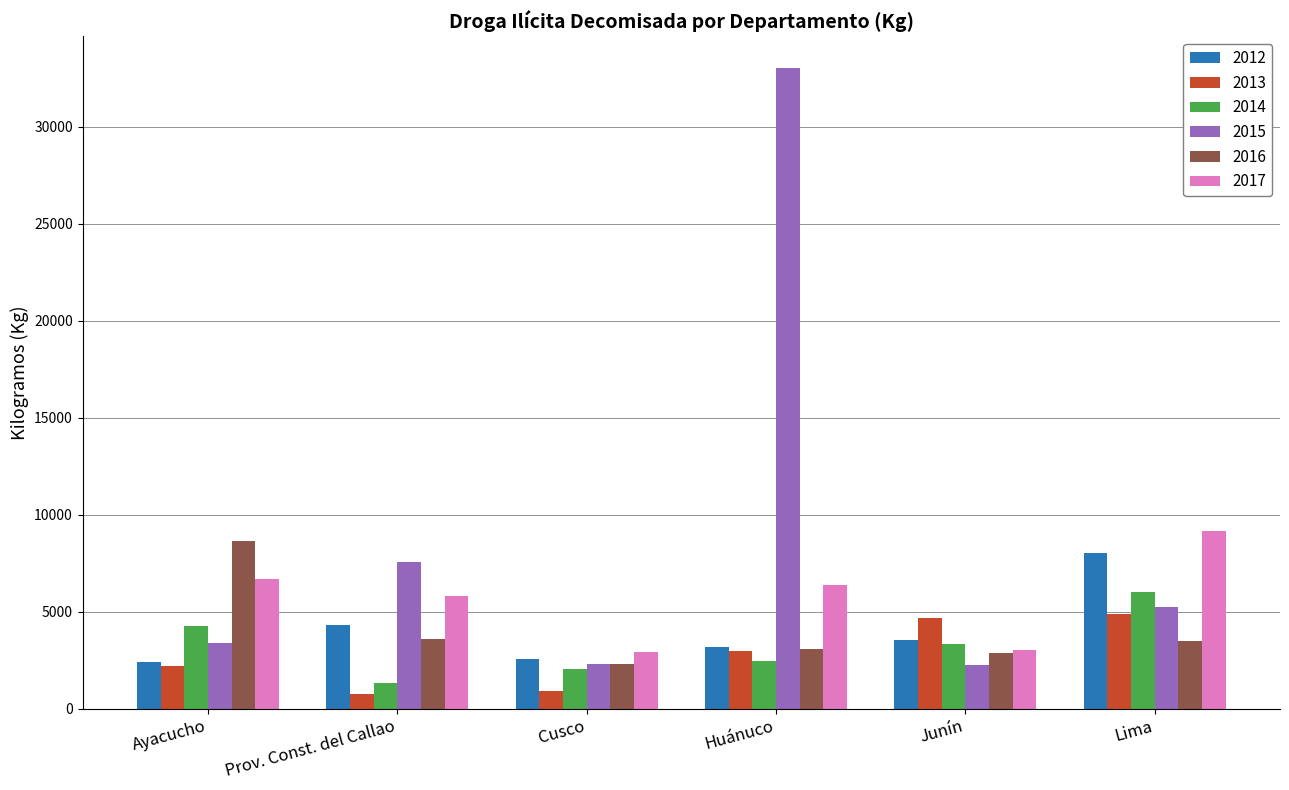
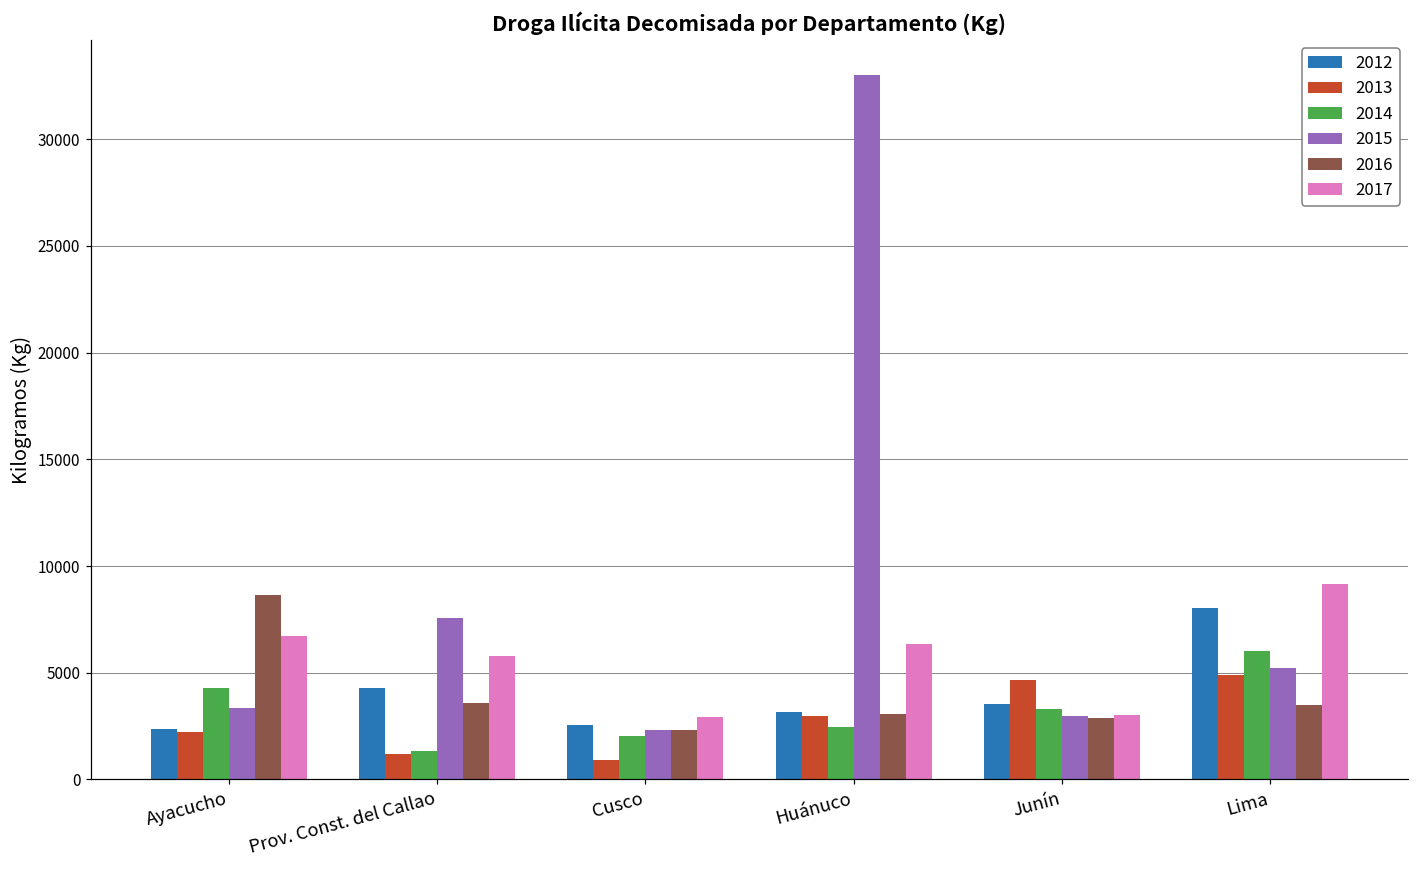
2013, Prov. Const. del Callao: 700 -> 1200
2015, Junín: 2200 -> 3000
